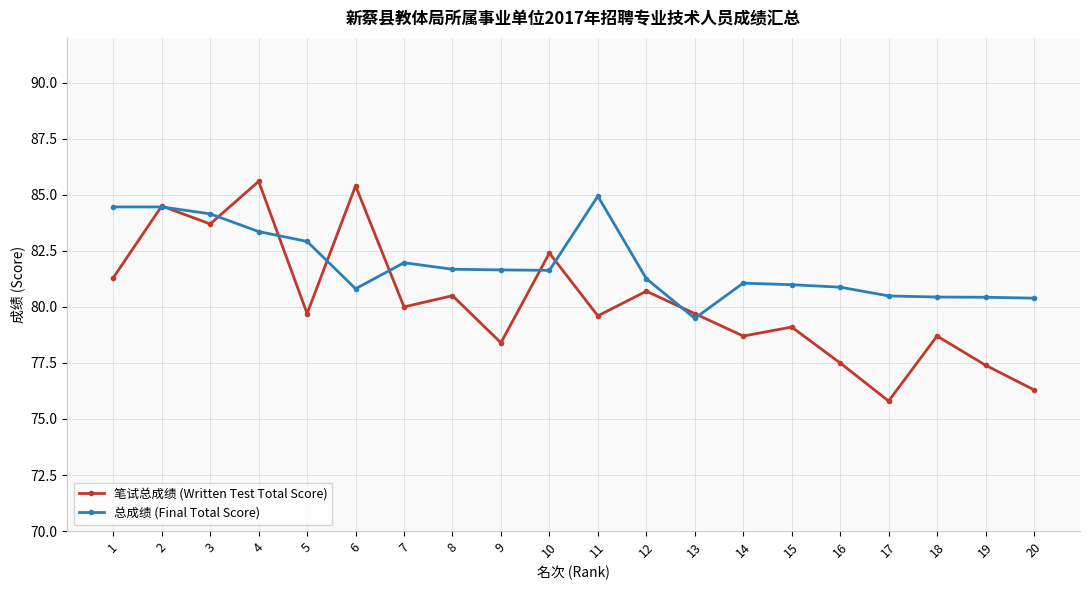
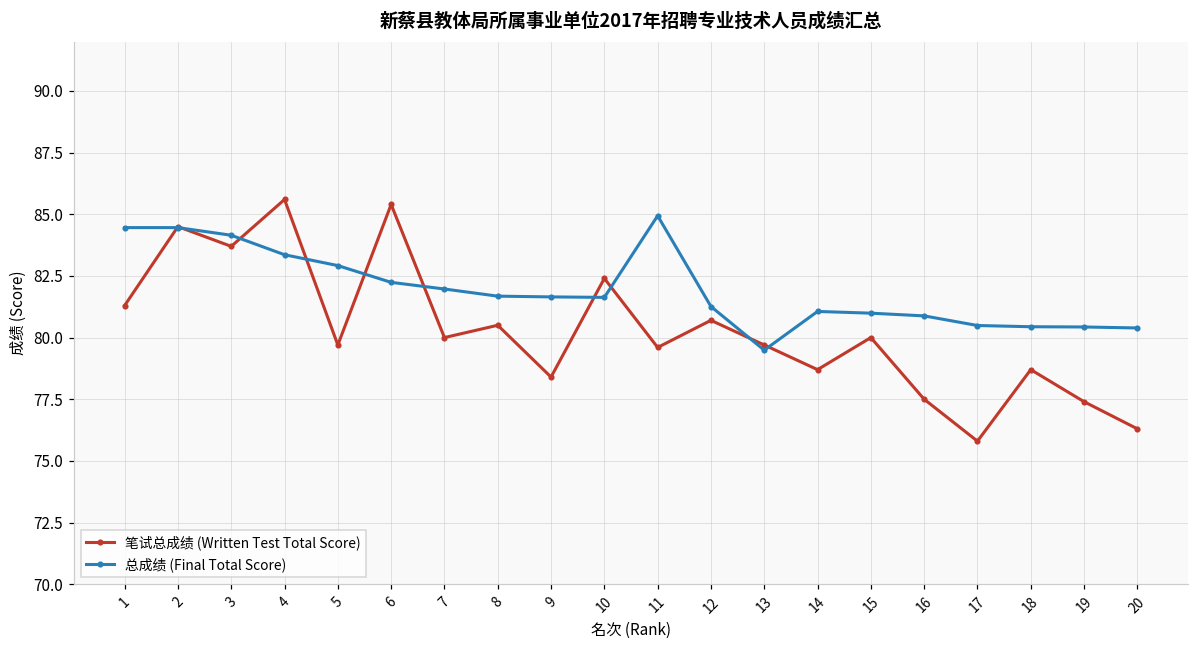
总成绩 (Final Total Score), 6: 80.8 -> 82.2
笔试总成绩 (Written Test Total Score), 15: 79.1 -> 80.0
